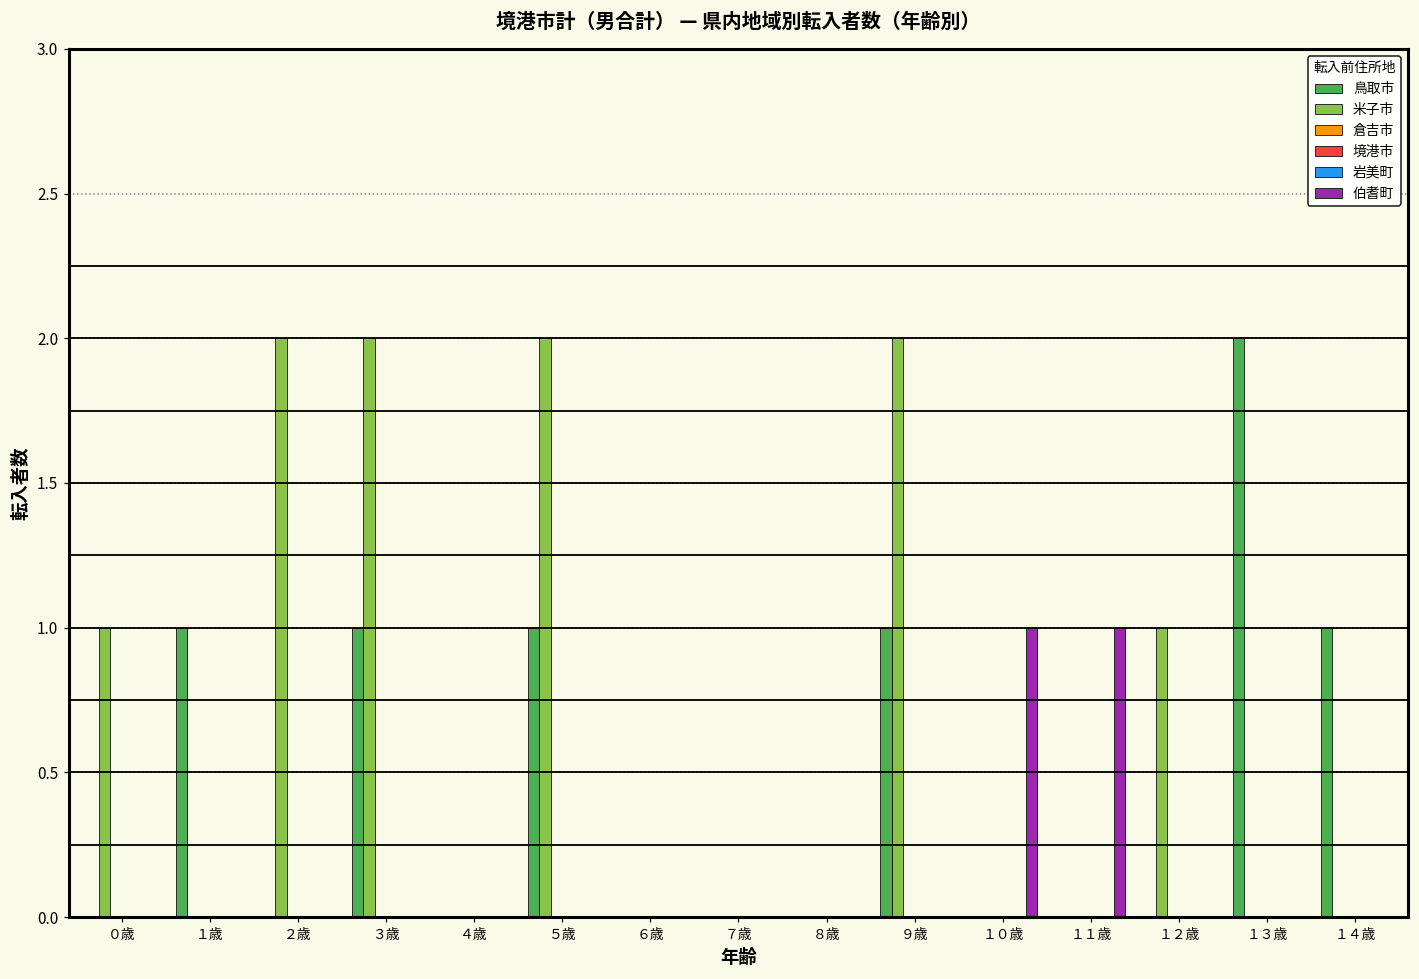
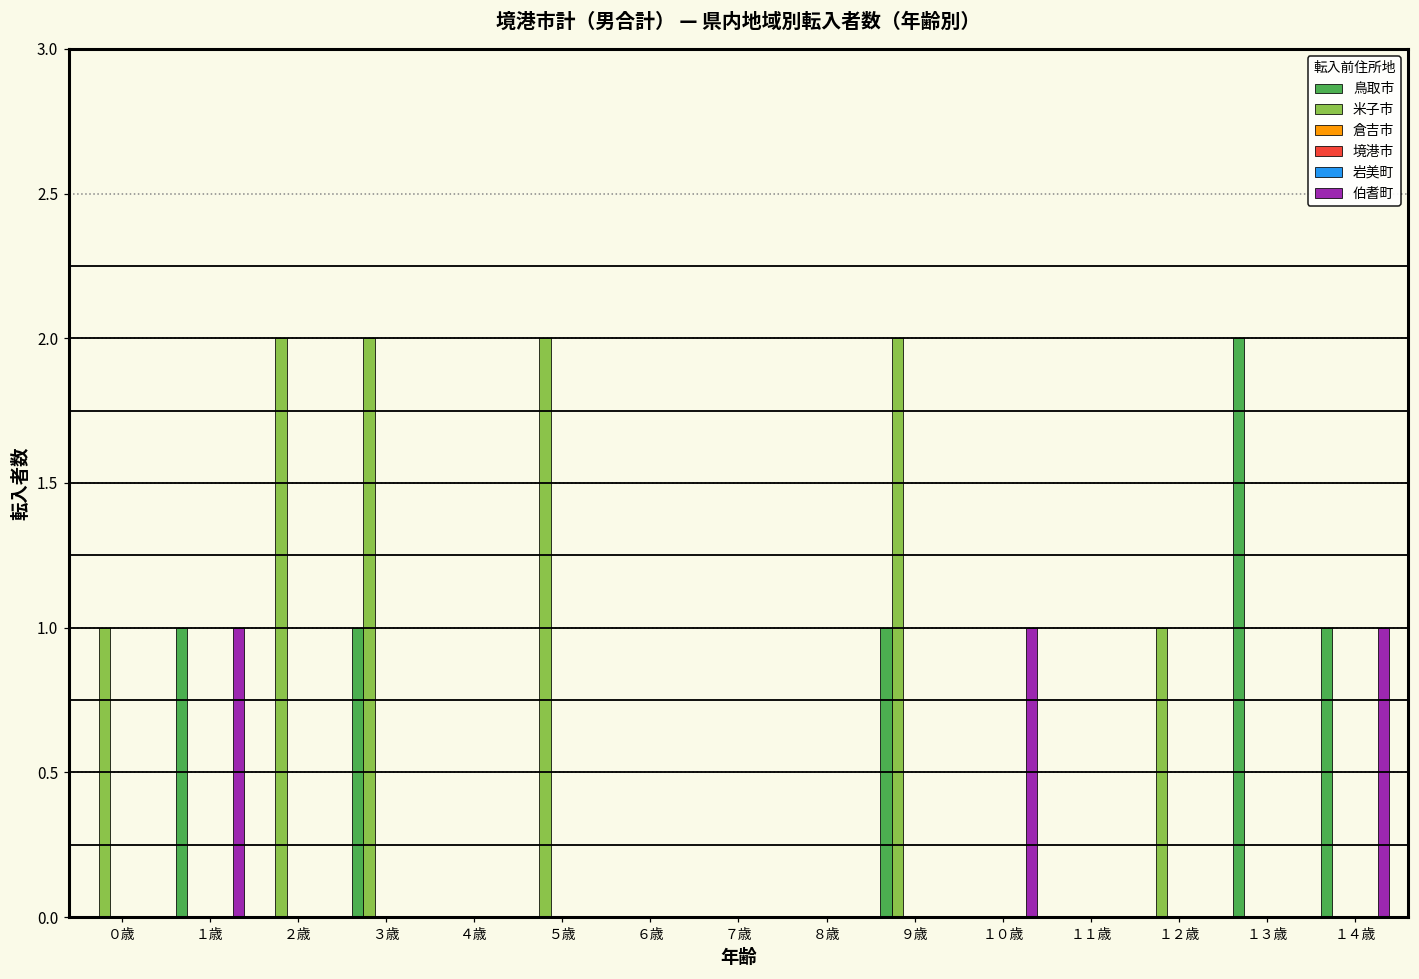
伯耆町, １歳: 0 -> 1
鳥取市, ５歳: 1 -> 0
伯耆町, １１歳: 1 -> 0
伯耆町, １４歳: 0 -> 1
